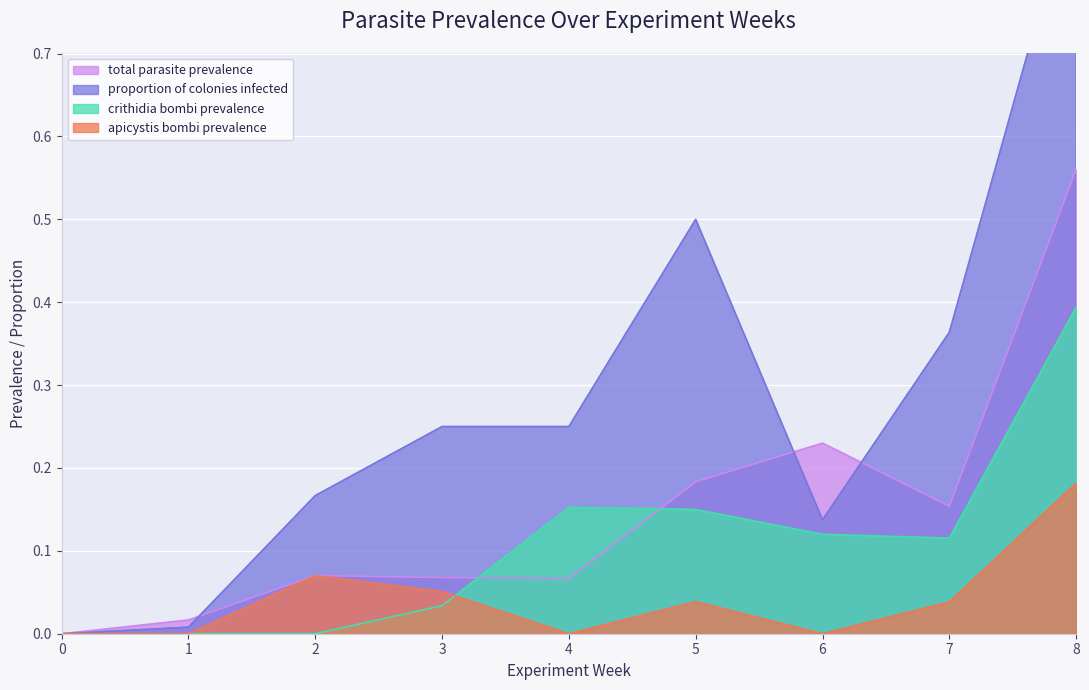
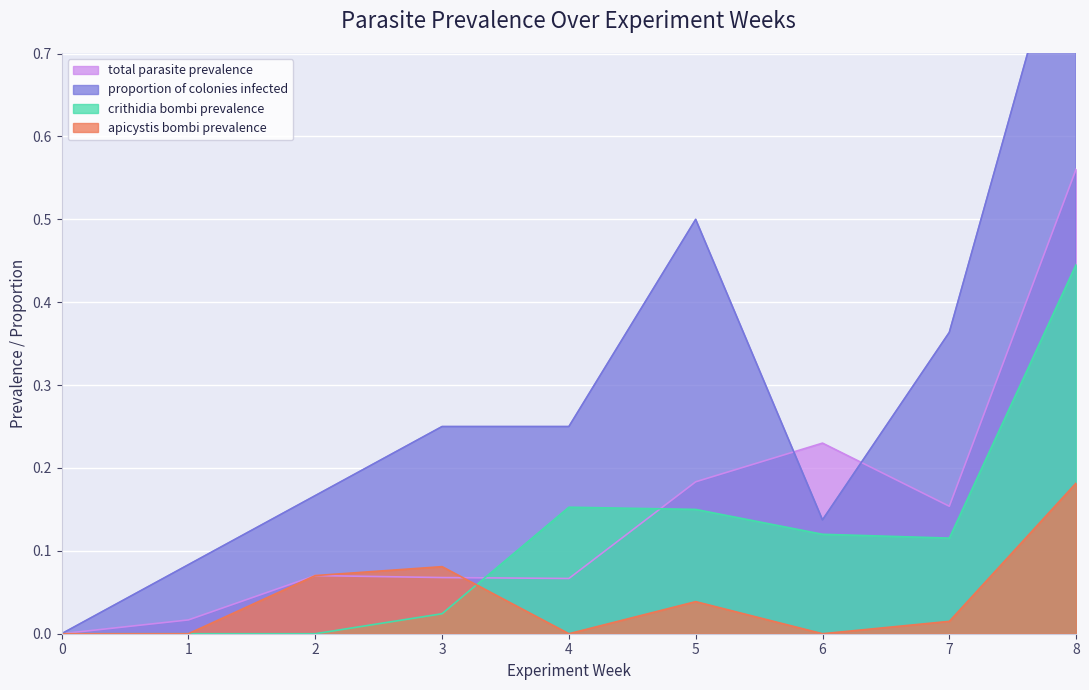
proportion of colonies infected, 1: 0.01 -> 0.08
crithidia bombi prevalence, 3: 0.03 -> 0.02
apicystis bombi prevalence, 3: 0.05 -> 0.08
apicystis bombi prevalence, 7: 0.04 -> 0.01
crithidia bombi prevalence, 8: 0.39 -> 0.45
